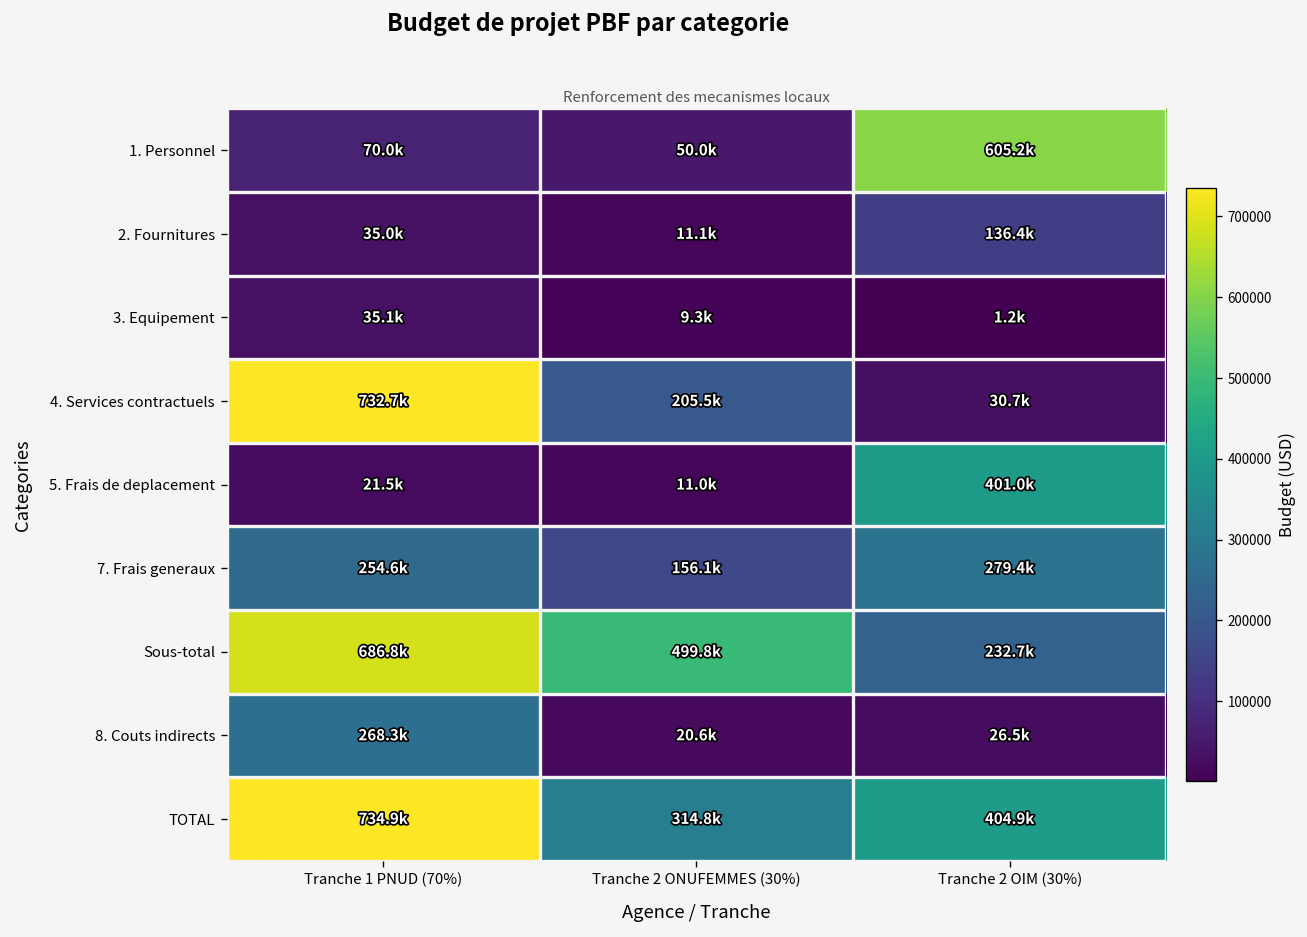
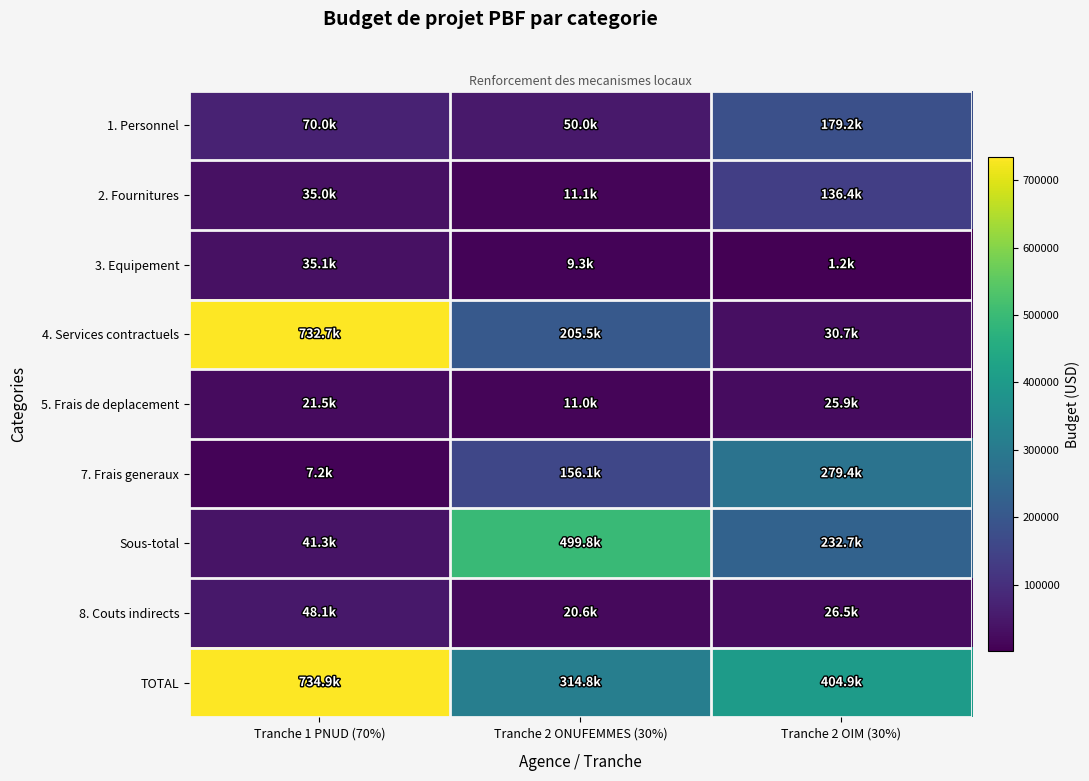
1. Personnel, Tranche 2 OIM (30%): 605.2k -> 179.2k
5. Frais de deplacement, Tranche 2 OIM (30%): 401.0k -> 25.9k
7. Frais generaux, Tranche 1 PNUD (70%): 254.6k -> 7.2k
Sous-total, Tranche 1 PNUD (70%): 686.8k -> 41.3k
8. Couts indirects, Tranche 1 PNUD (70%): 268.3k -> 48.1k
